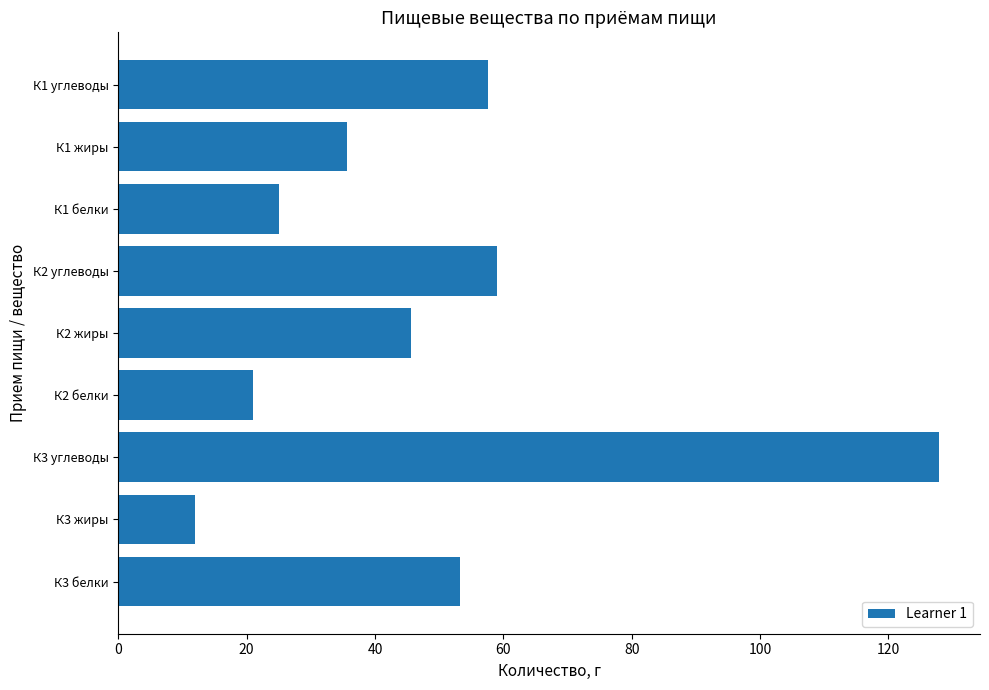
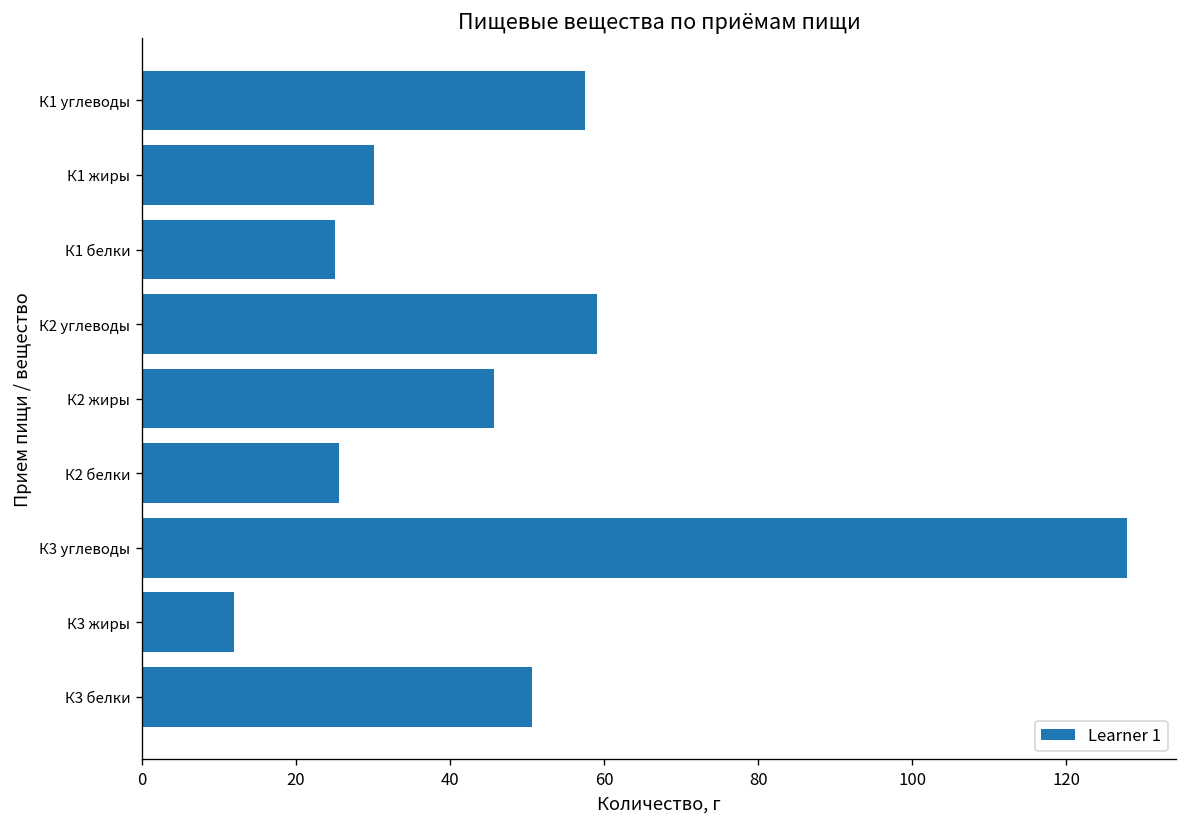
К1 жиры: 36 -> 30
К2 белки: 21 -> 26
К3 белки: 53 -> 51
